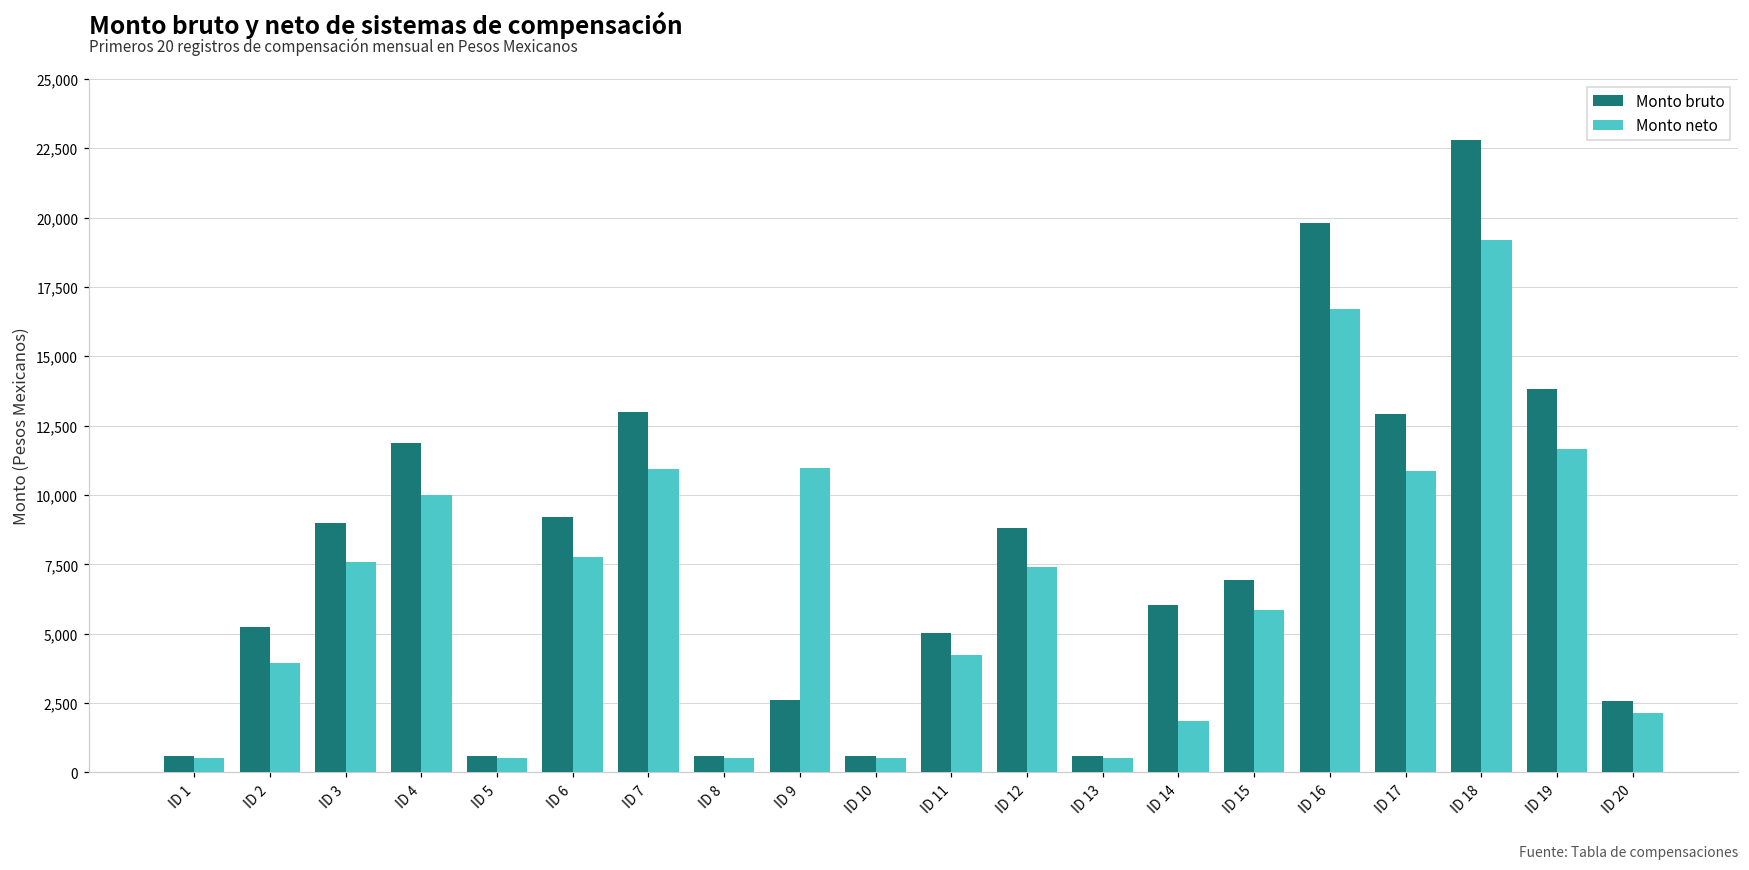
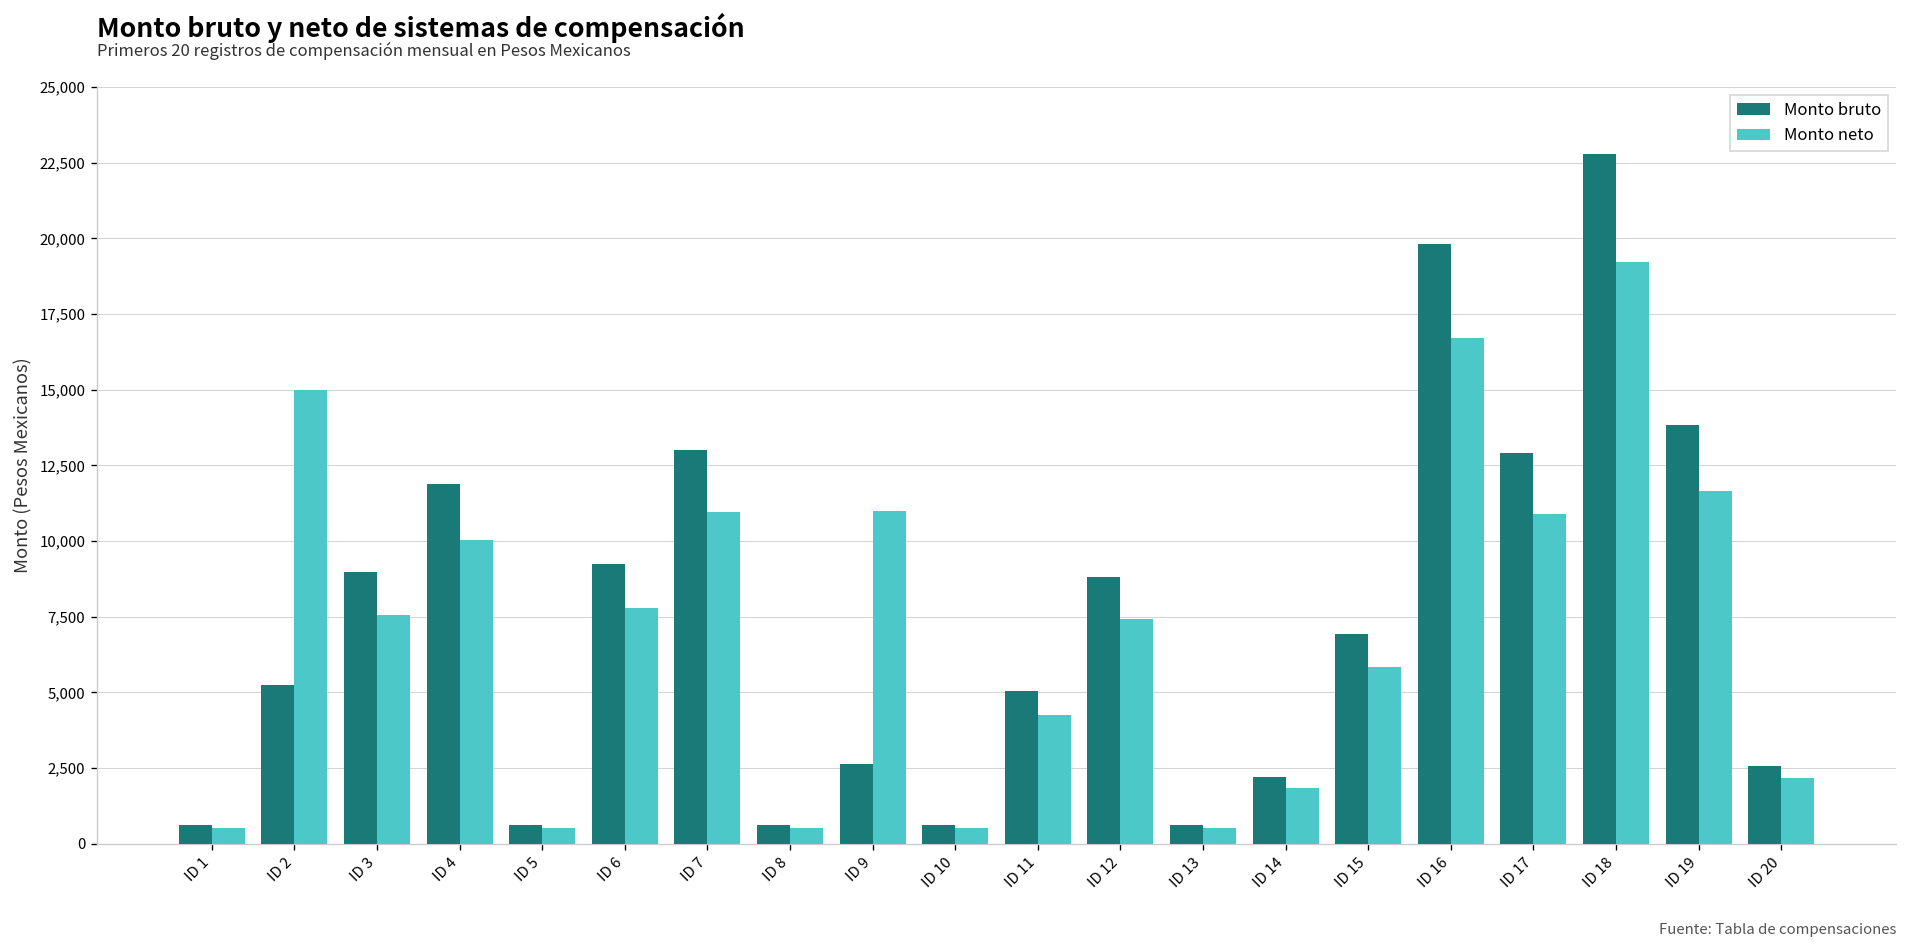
Monto neto, ID 2: 4,000 -> 15,000
Monto bruto, ID 14: 6,100 -> 2,200
